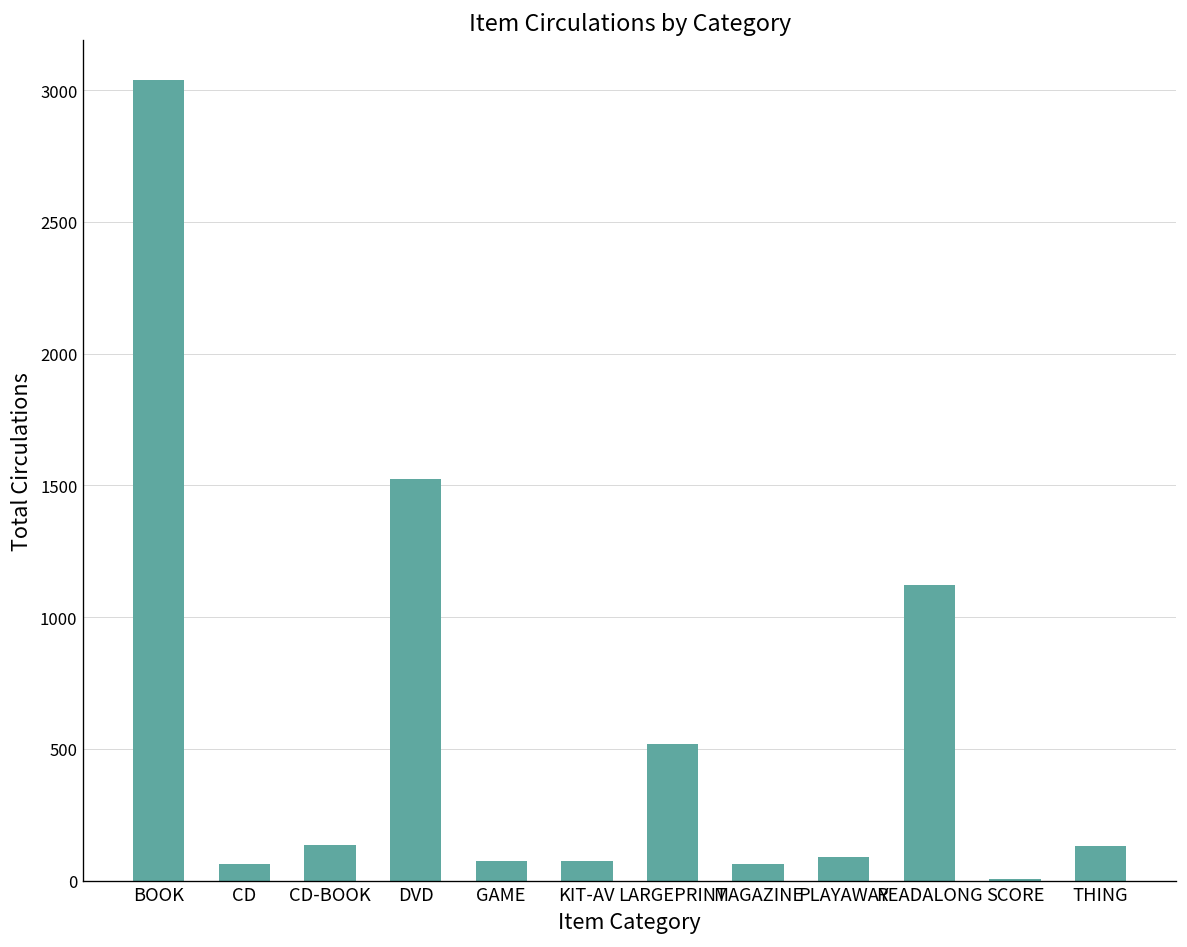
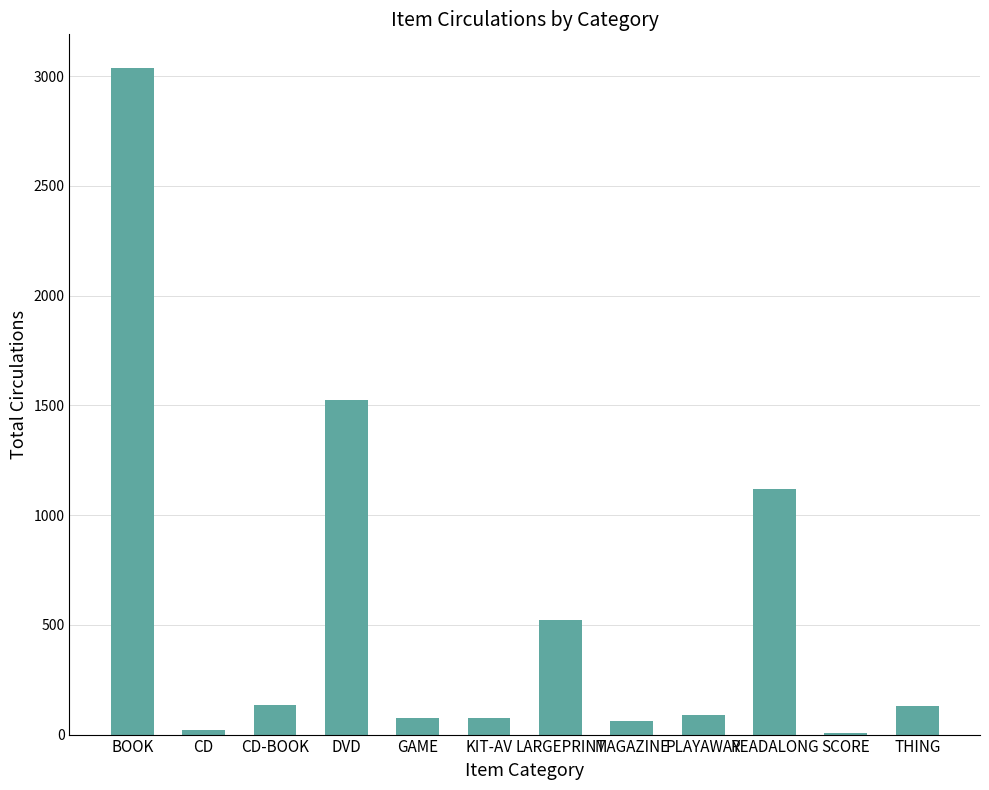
CD: 60 -> 20
